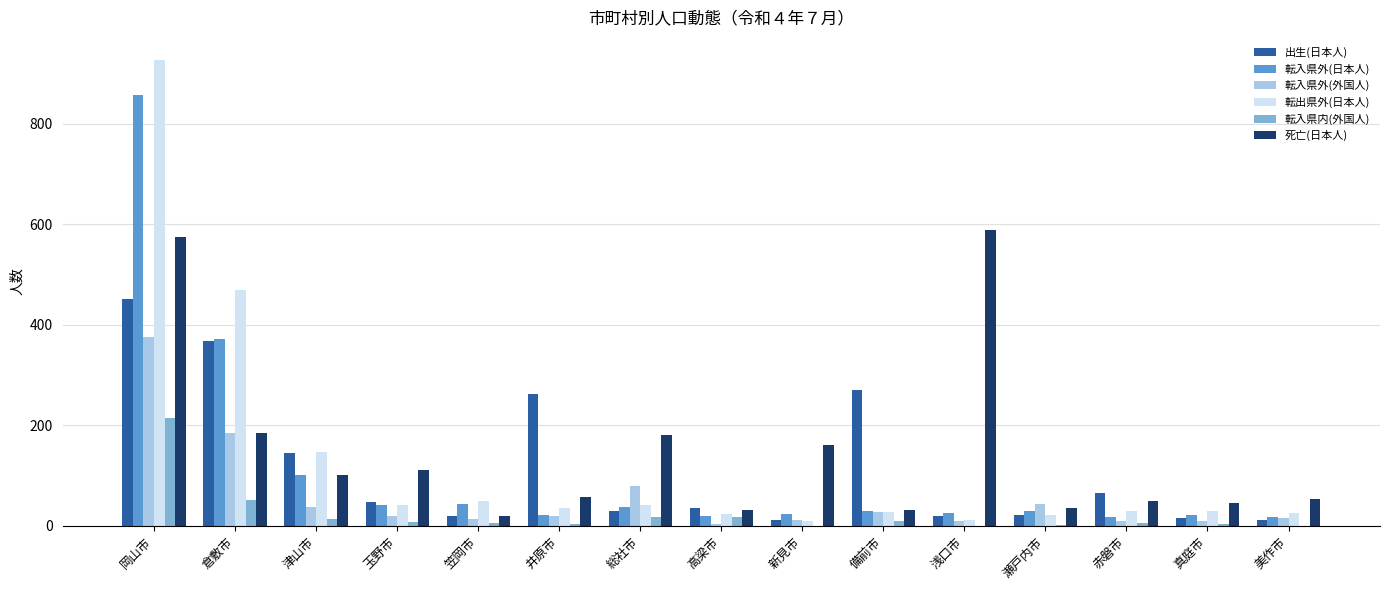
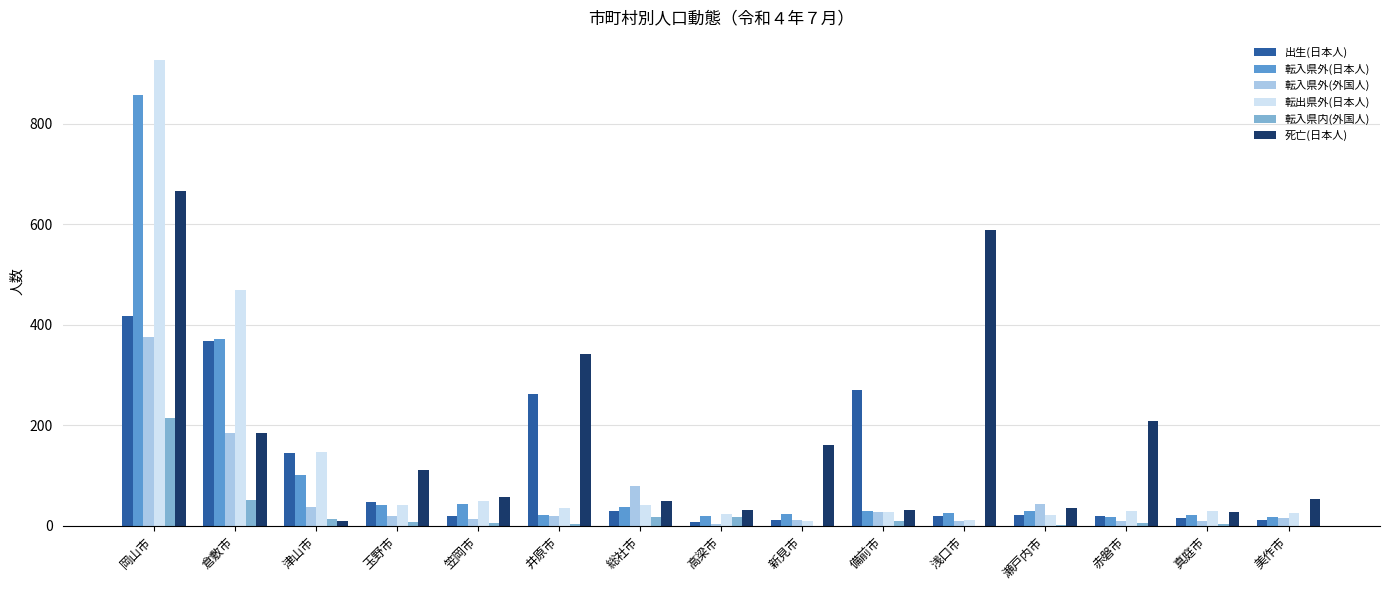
出生(日本人), 岡山市: 450 -> 420
死亡(日本人), 岡山市: 580 -> 670
死亡(日本人), 津山市: 100 -> 10
死亡(日本人), 笠岡市: 20 -> 60
死亡(日本人), 井原市: 60 -> 340
死亡(日本人), 総社市: 180 -> 50
出生(日本人), 高梁市: 40 -> 10
出生(日本人), 赤磐市: 70 -> 20
死亡(日本人), 赤磐市: 50 -> 210
死亡(日本人), 真庭市: 50 -> 30
